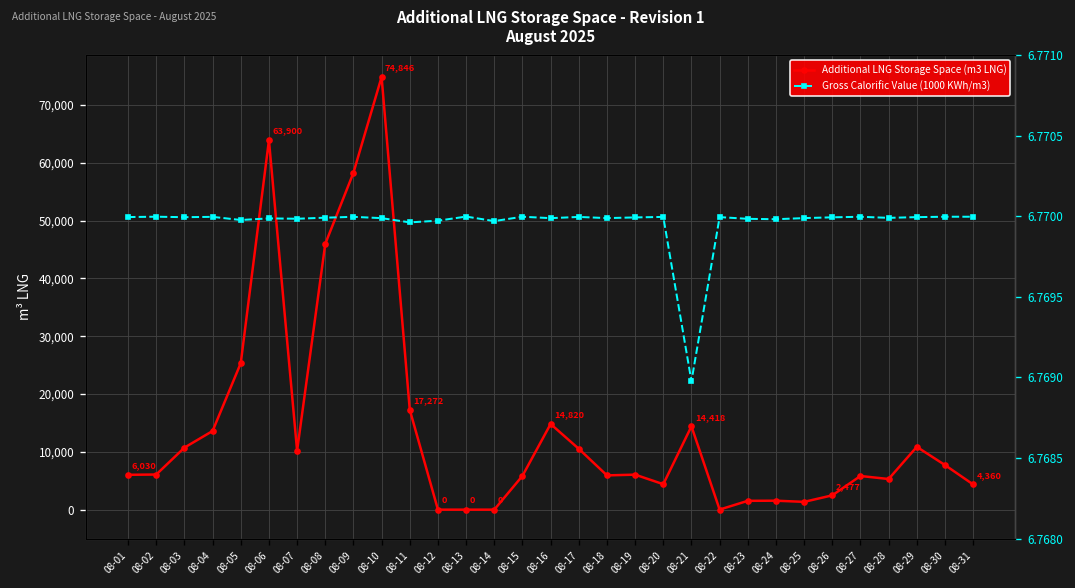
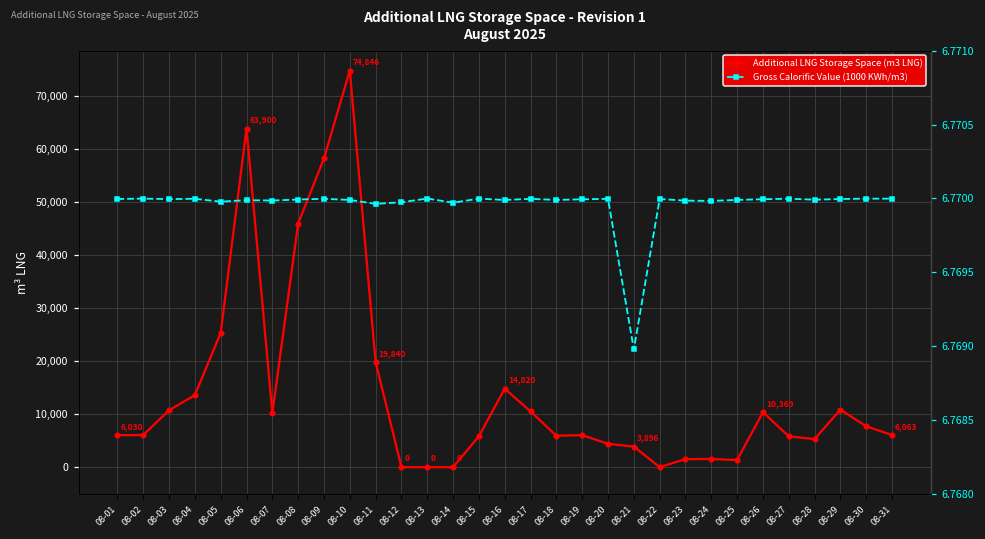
Additional LNG Storage Space (m3 LNG), 08-11: 17,272 -> 19,840
Additional LNG Storage Space (m3 LNG), 08-21: 14,418 -> 3,896
Additional LNG Storage Space (m3 LNG), 08-26: 2,477 -> 10,369
Additional LNG Storage Space (m3 LNG), 08-31: 4,360 -> 6,063
